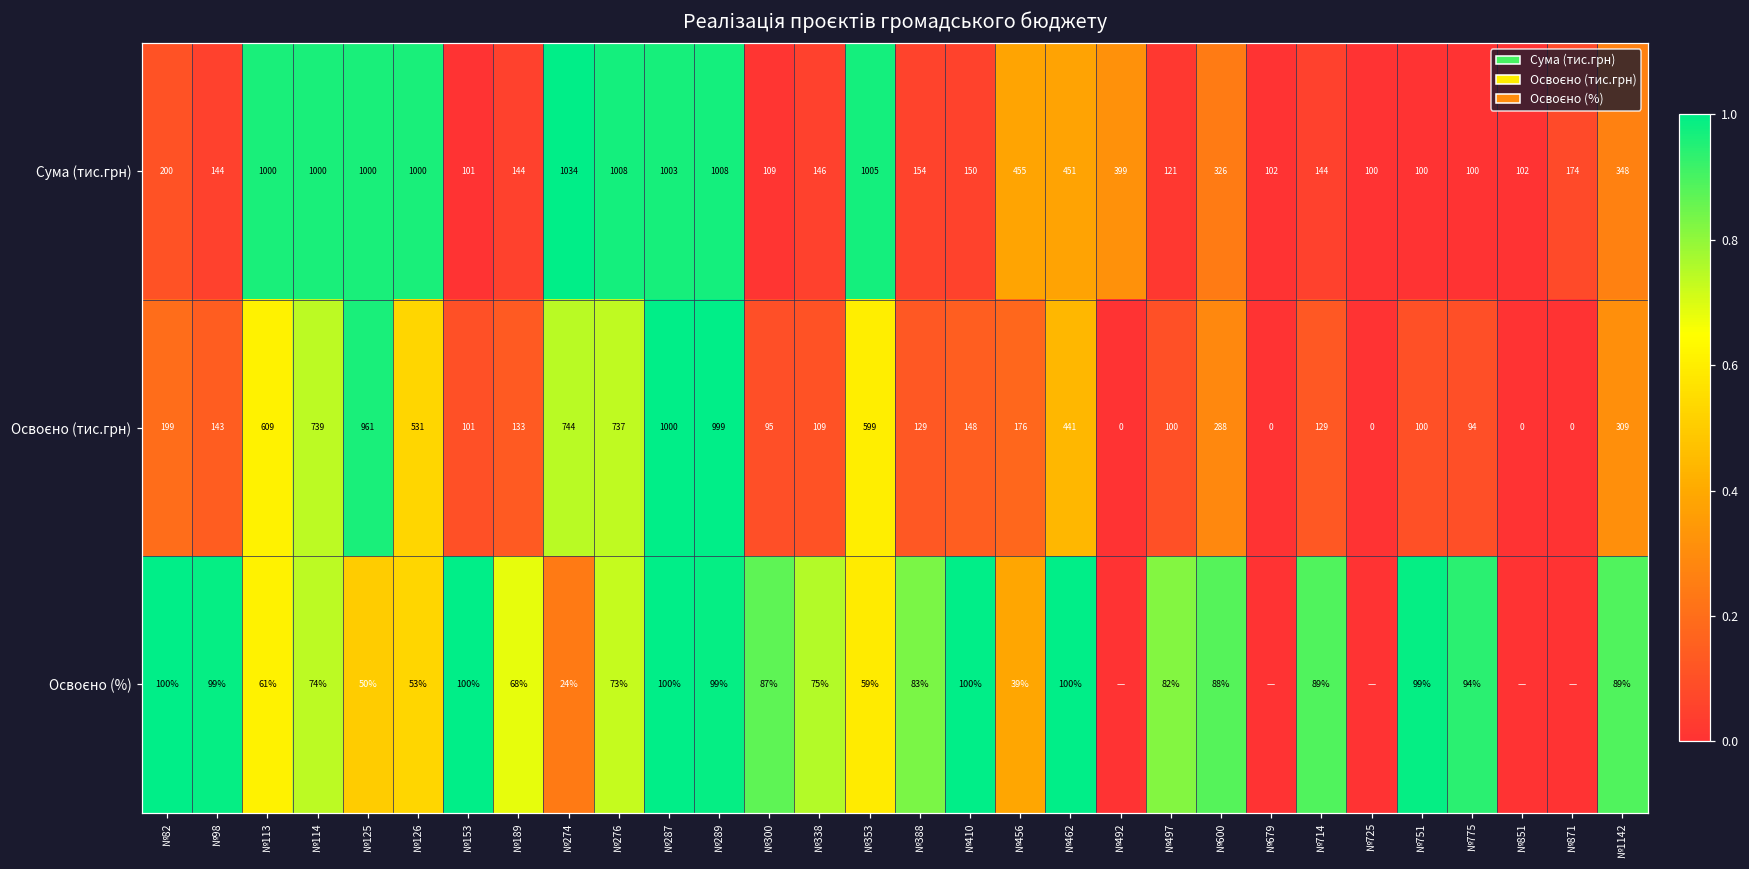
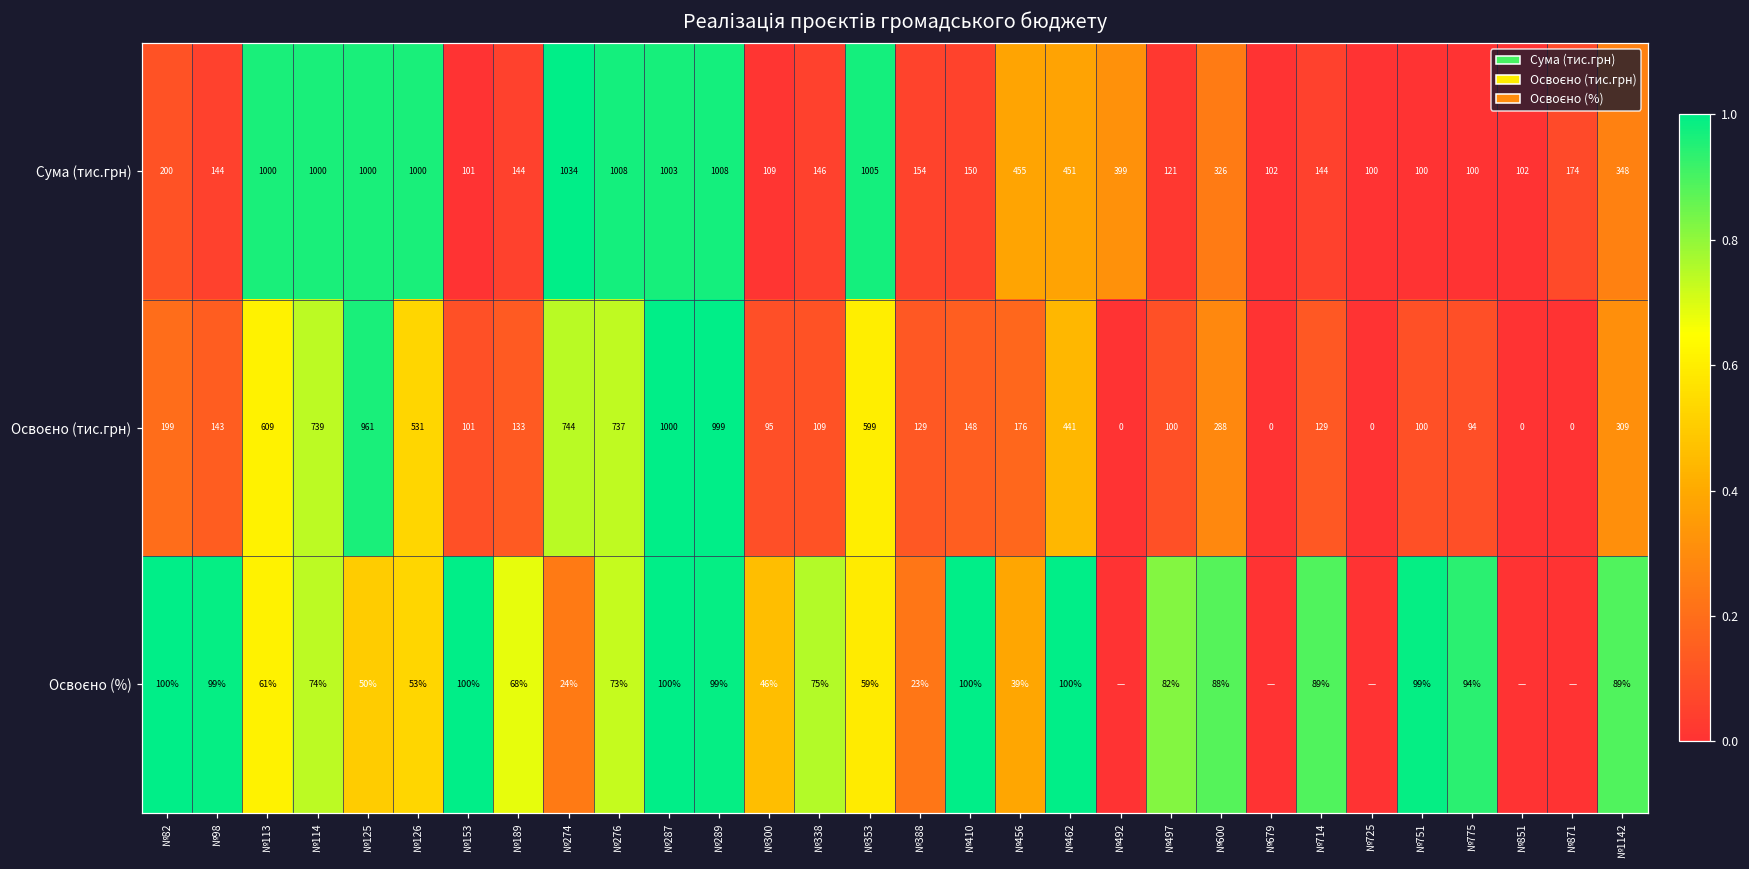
Освоєно (%), №300: 87% -> 46%
Освоєно (%), №388: 83% -> 23%
